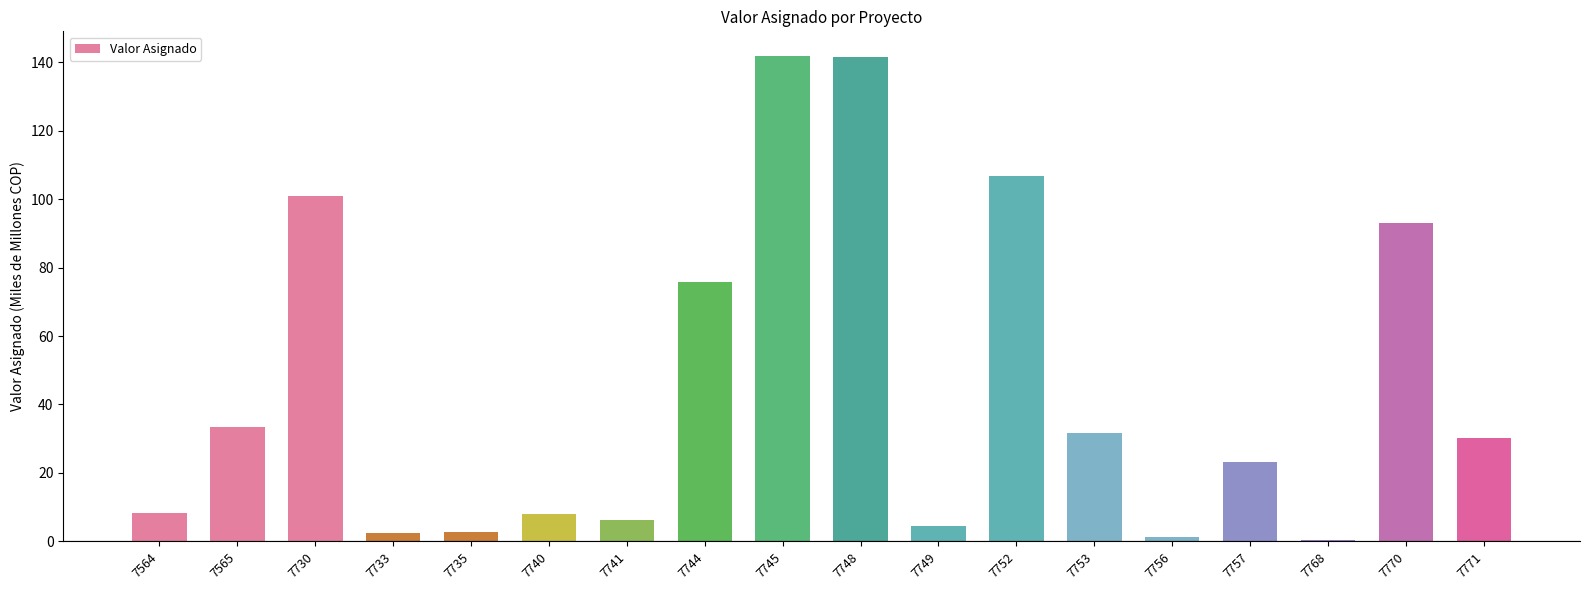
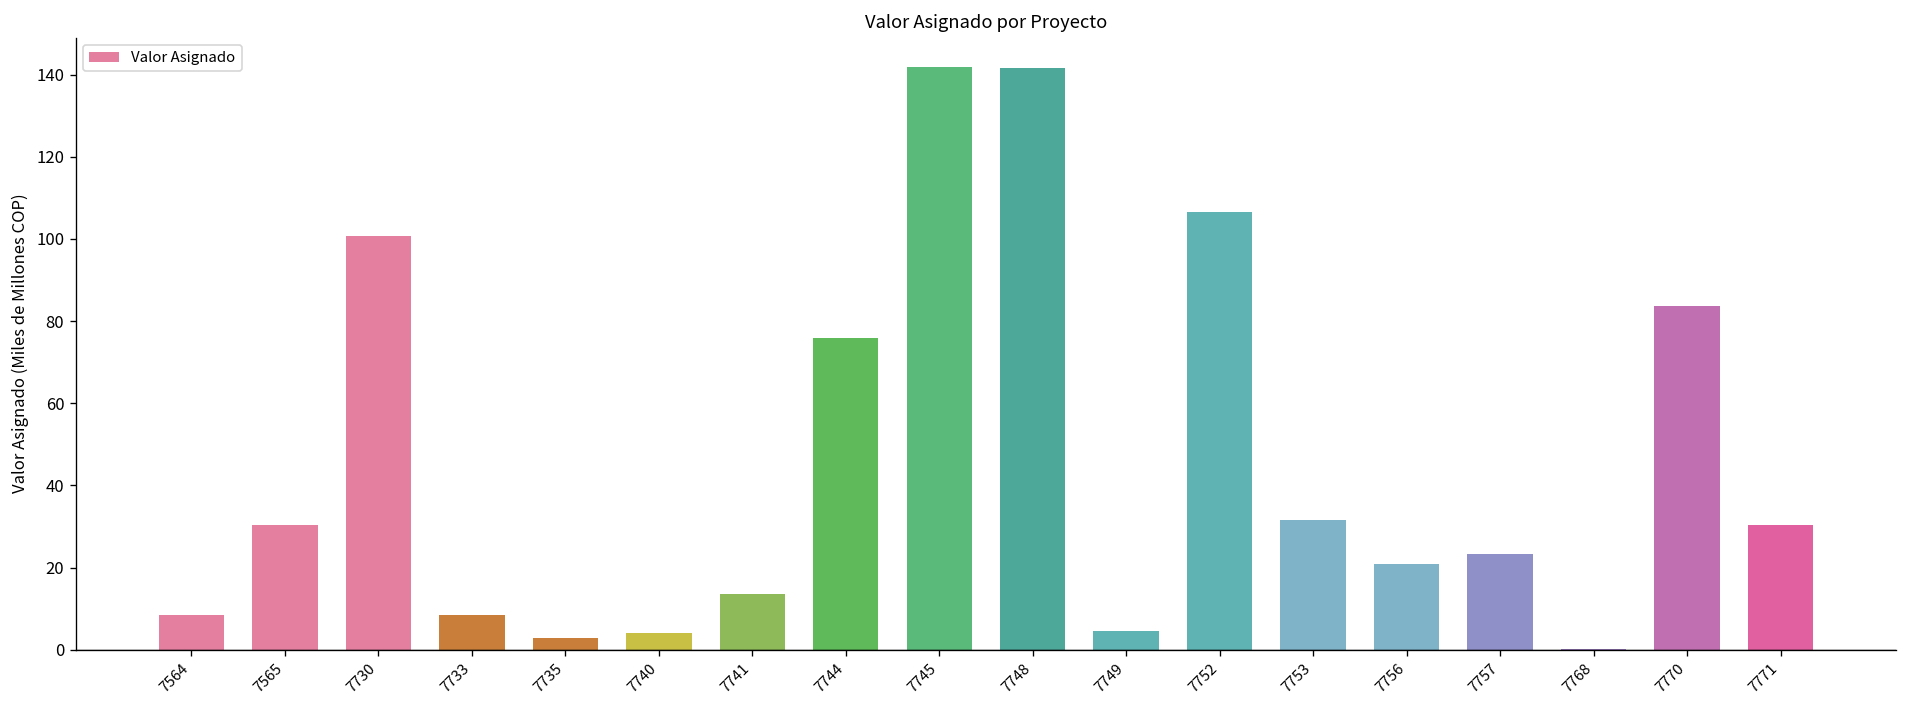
7565: 34 -> 30
7733: 2 -> 8
7740: 8 -> 4
7741: 6 -> 14
7756: 1 -> 21
7770: 93 -> 84
